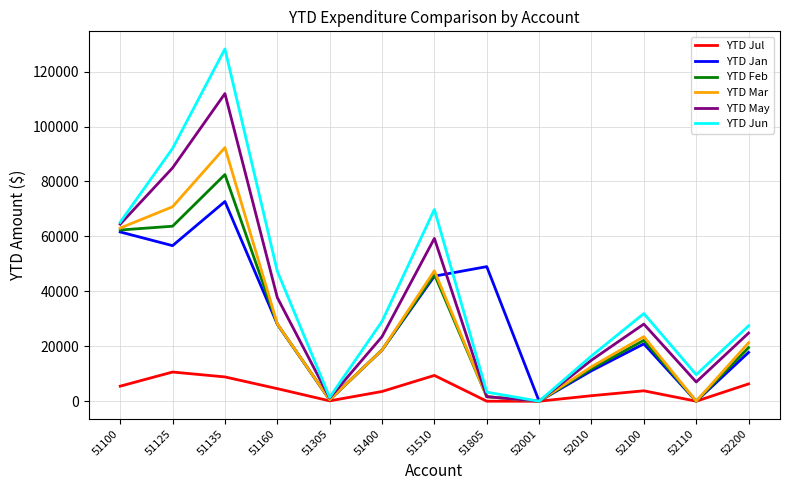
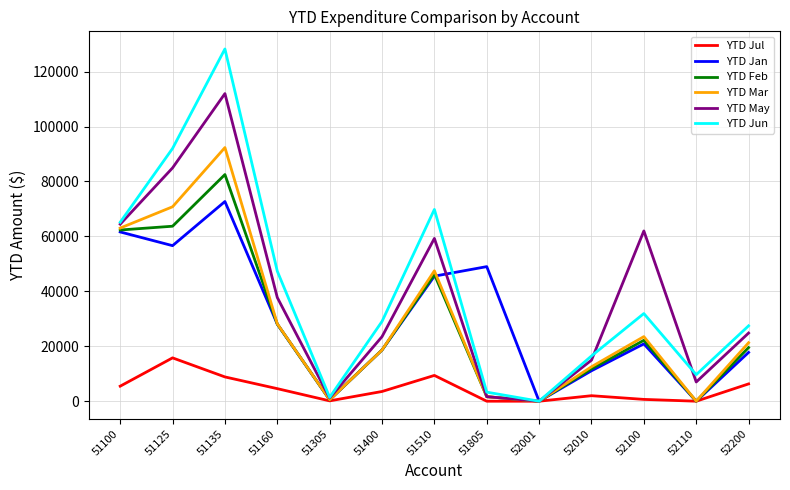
YTD Jul, 51125: 11000 -> 16000
YTD Jul, 52100: 4000 -> 1000
YTD May, 52100: 28000 -> 62000
